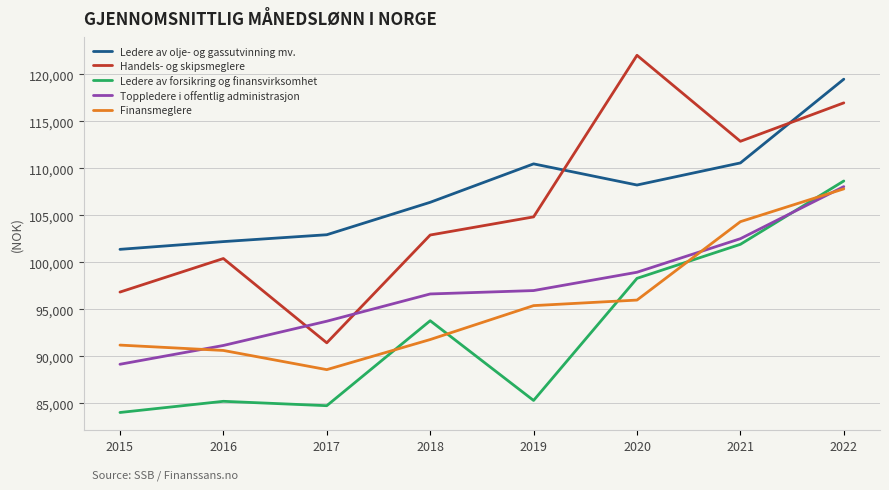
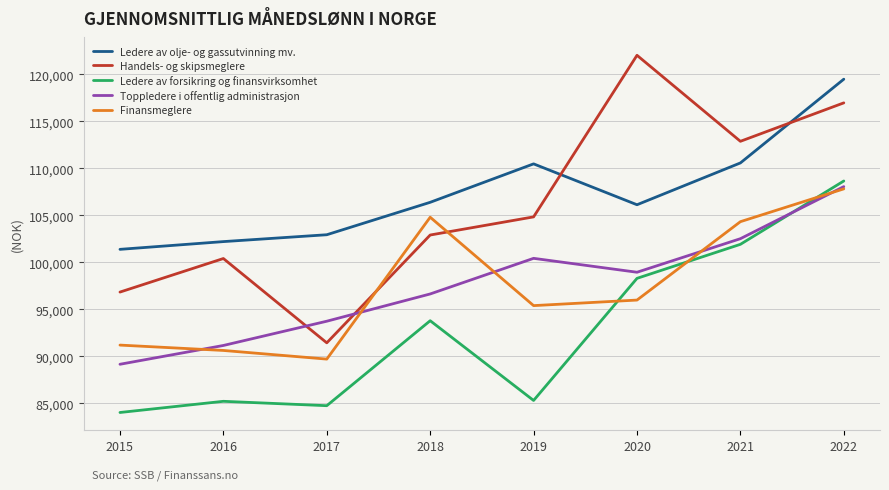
Finansmeglere, 2017: 89,000 -> 90,000
Finansmeglere, 2018: 92,000 -> 105,000
Toppledere i offentlig administrasjon, 2019: 97,000 -> 100,000
Ledere av olje- og gassutvinning mv., 2020: 108,000 -> 106,000
